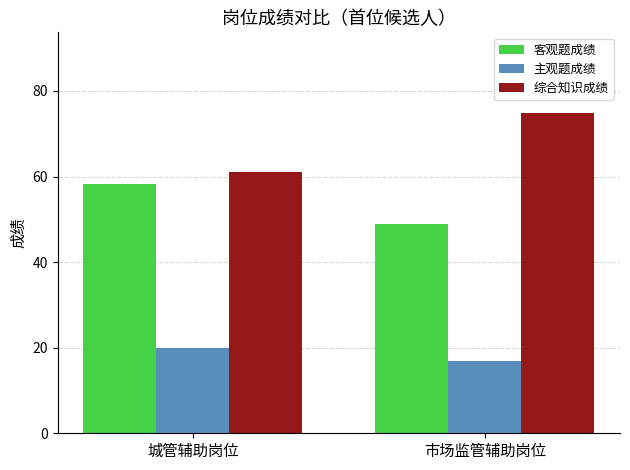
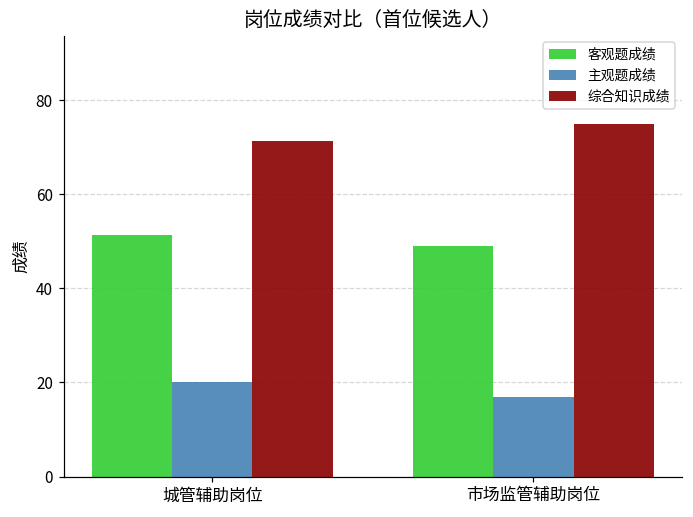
客观题成绩, 城管辅助岗位: 58 -> 51
综合知识成绩, 城管辅助岗位: 61 -> 71
